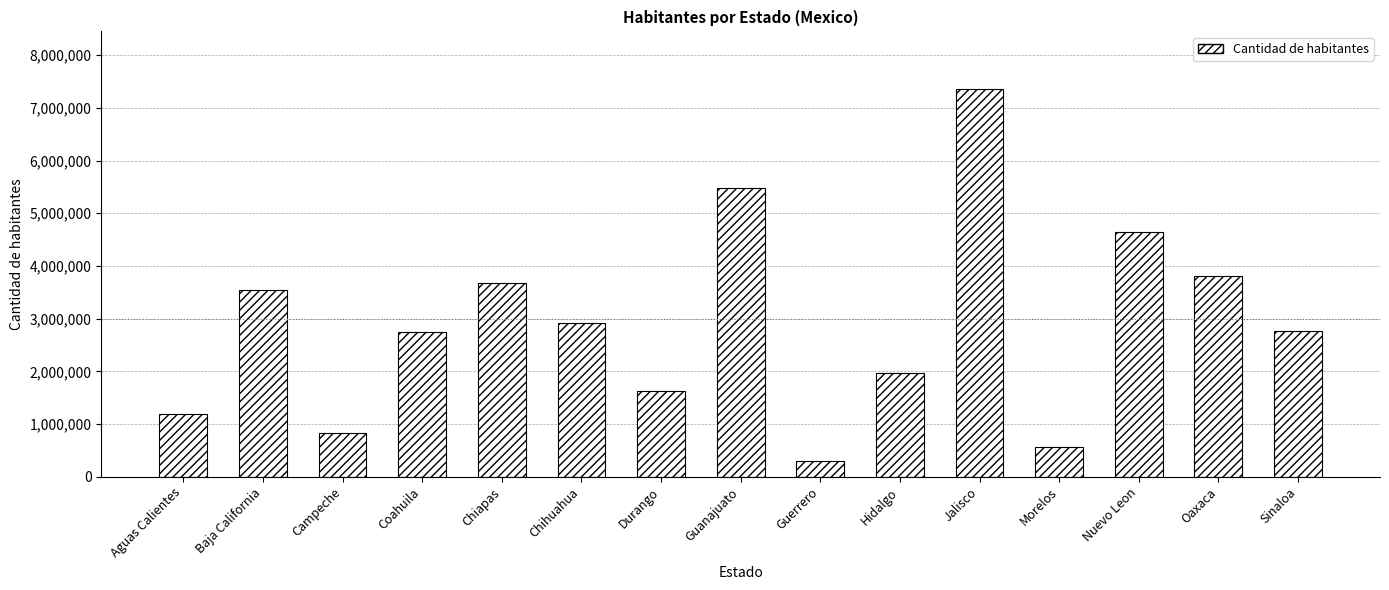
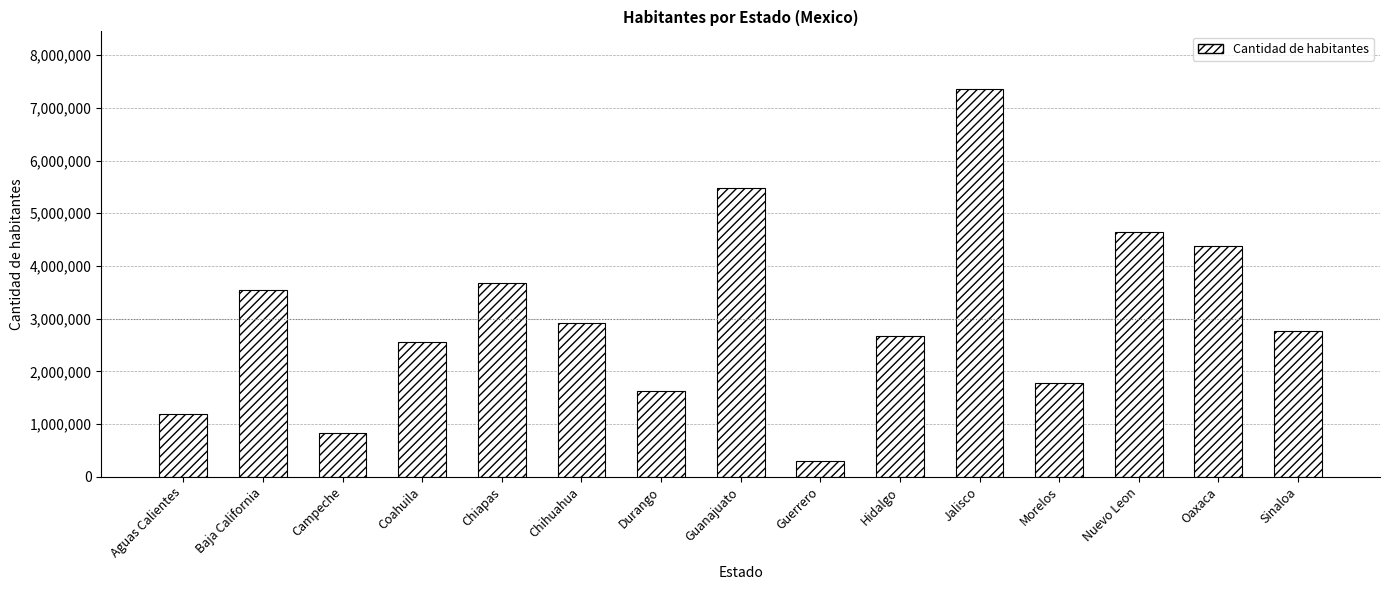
Coahuila: 2,700,000 -> 2,600,000
Hidalgo: 2,000,000 -> 2,700,000
Morelos: 600,000 -> 1,800,000
Oaxaca: 3,800,000 -> 4,400,000
